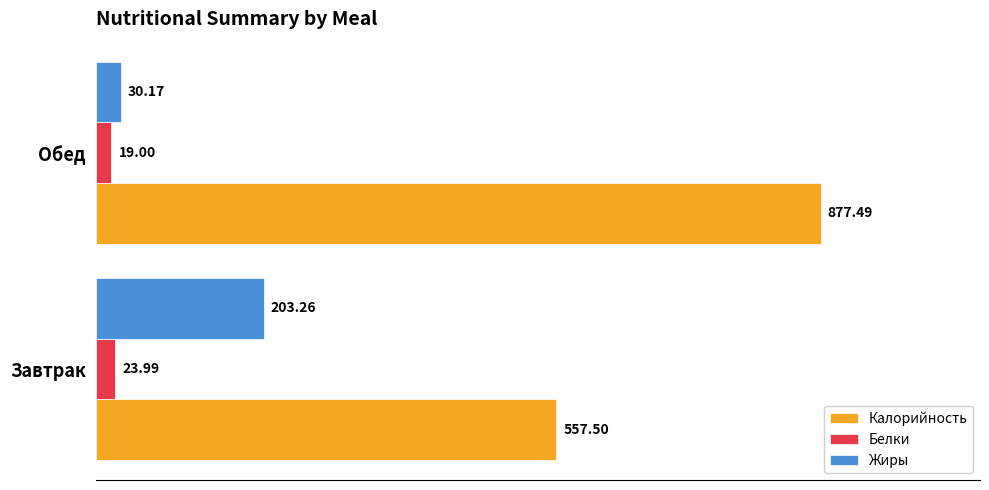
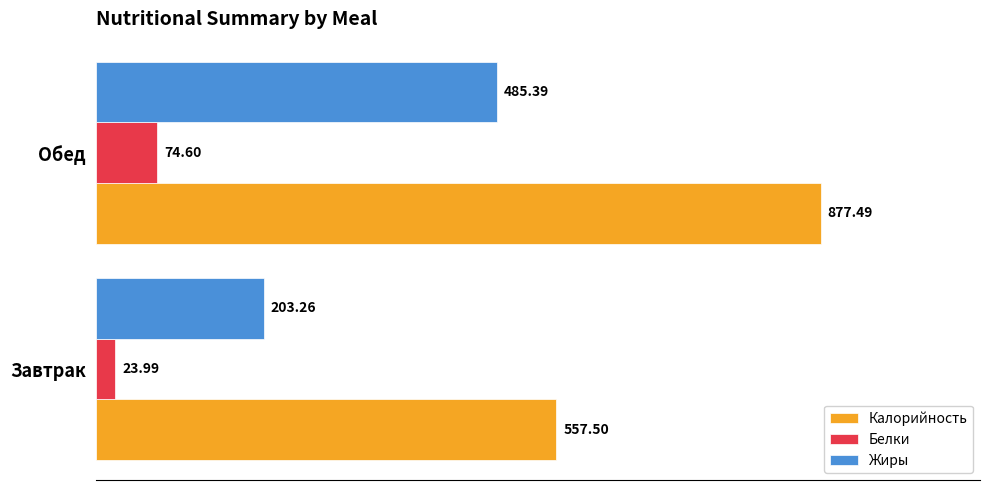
Жиры, Обед: 30.17 -> 485.39
Белки, Обед: 19.00 -> 74.60
